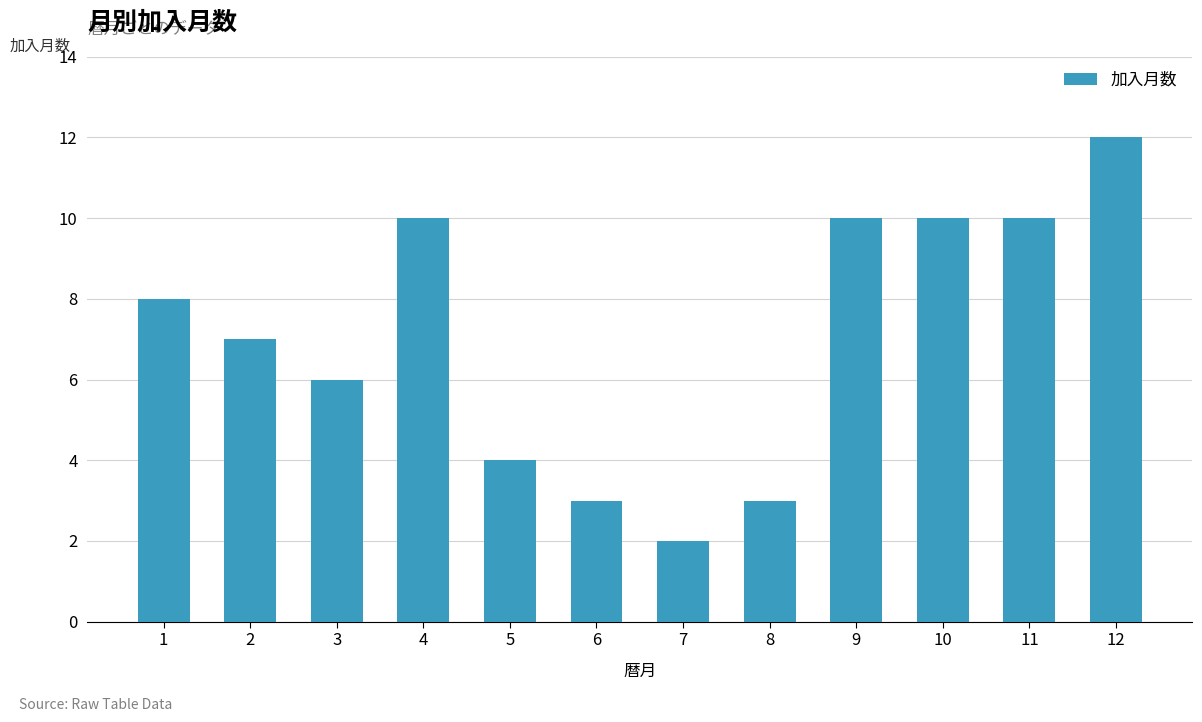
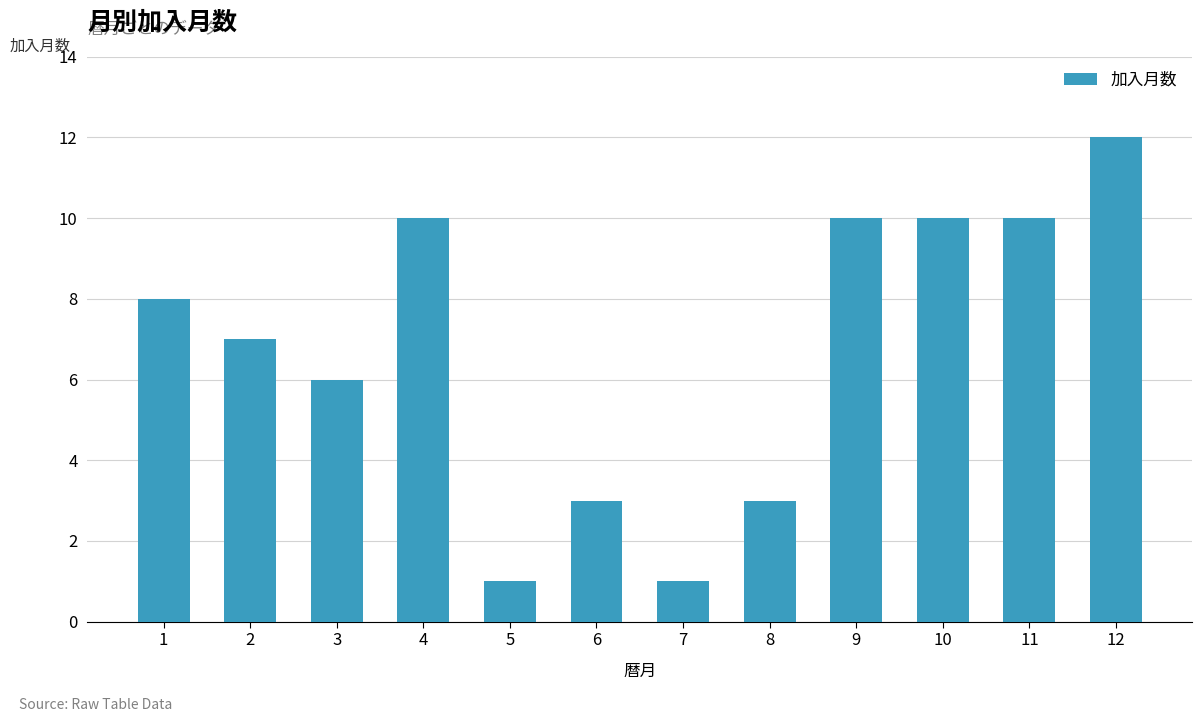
5: 4 -> 1
7: 2 -> 1
